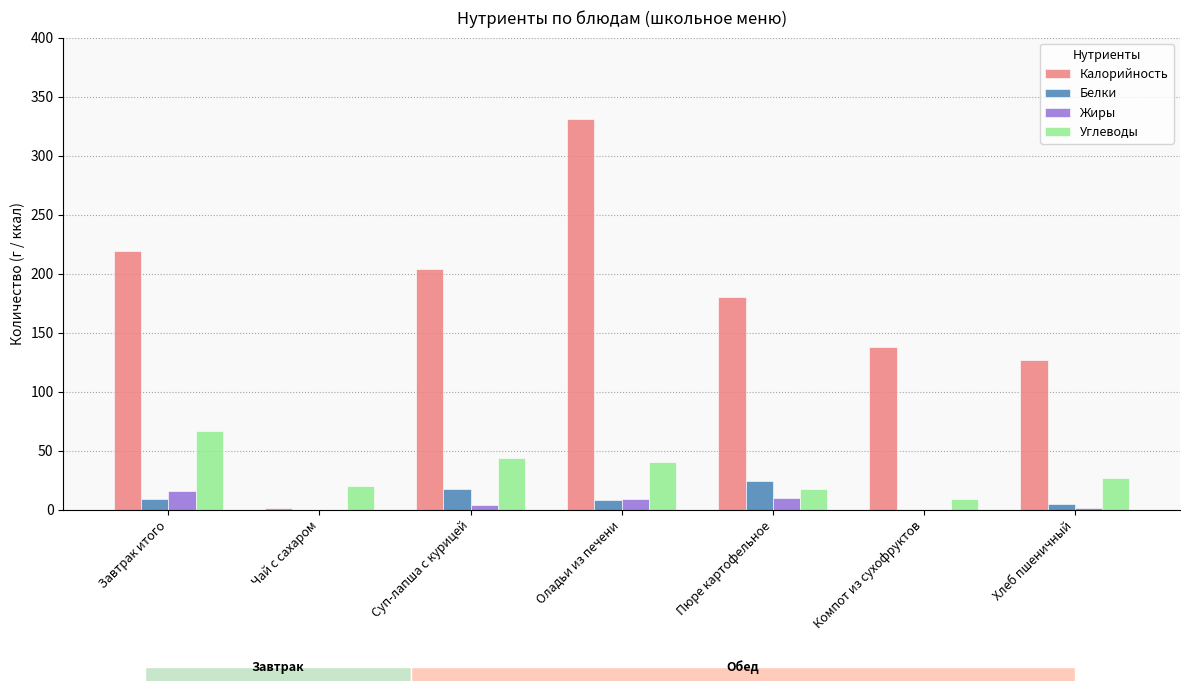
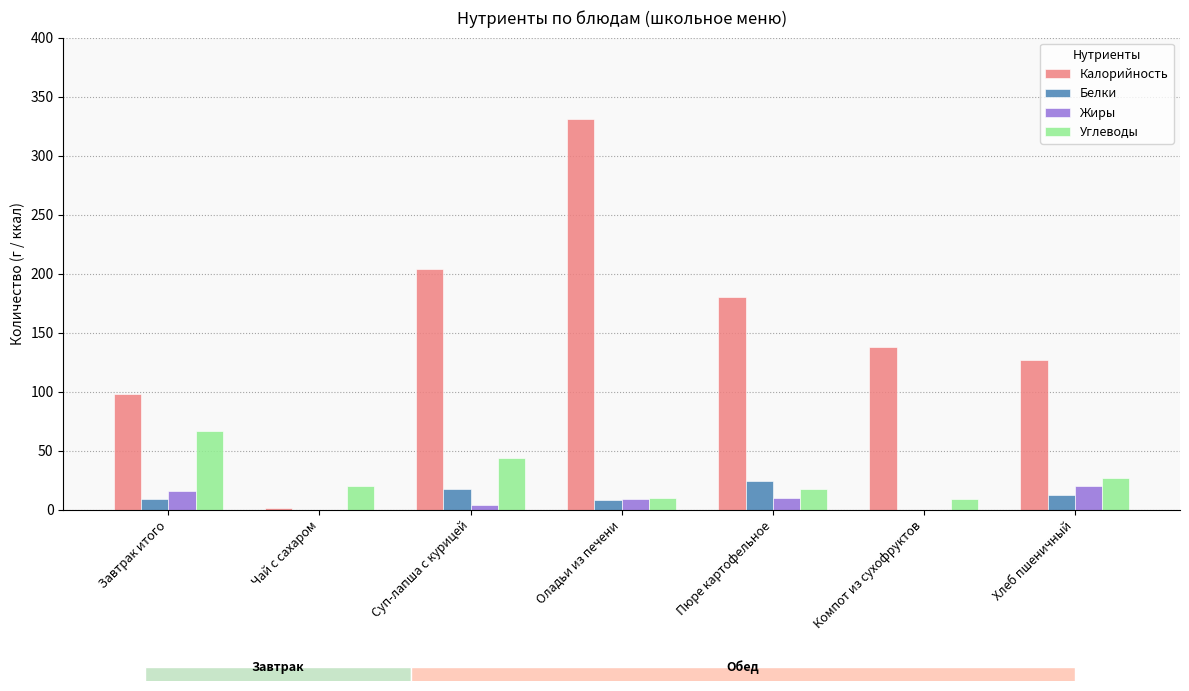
Нутриенты по блюдам (школьное меню), Калорийность, Завтрак итого: 219 -> 98
Нутриенты по блюдам (школьное меню), Углеводы, Оладьи из печени: 40 -> 10
Нутриенты по блюдам (школьное меню), Белки, Хлеб пшеничный: 5 -> 12
Нутриенты по блюдам (школьное меню), Жиры, Хлеб пшеничный: 1 -> 20
